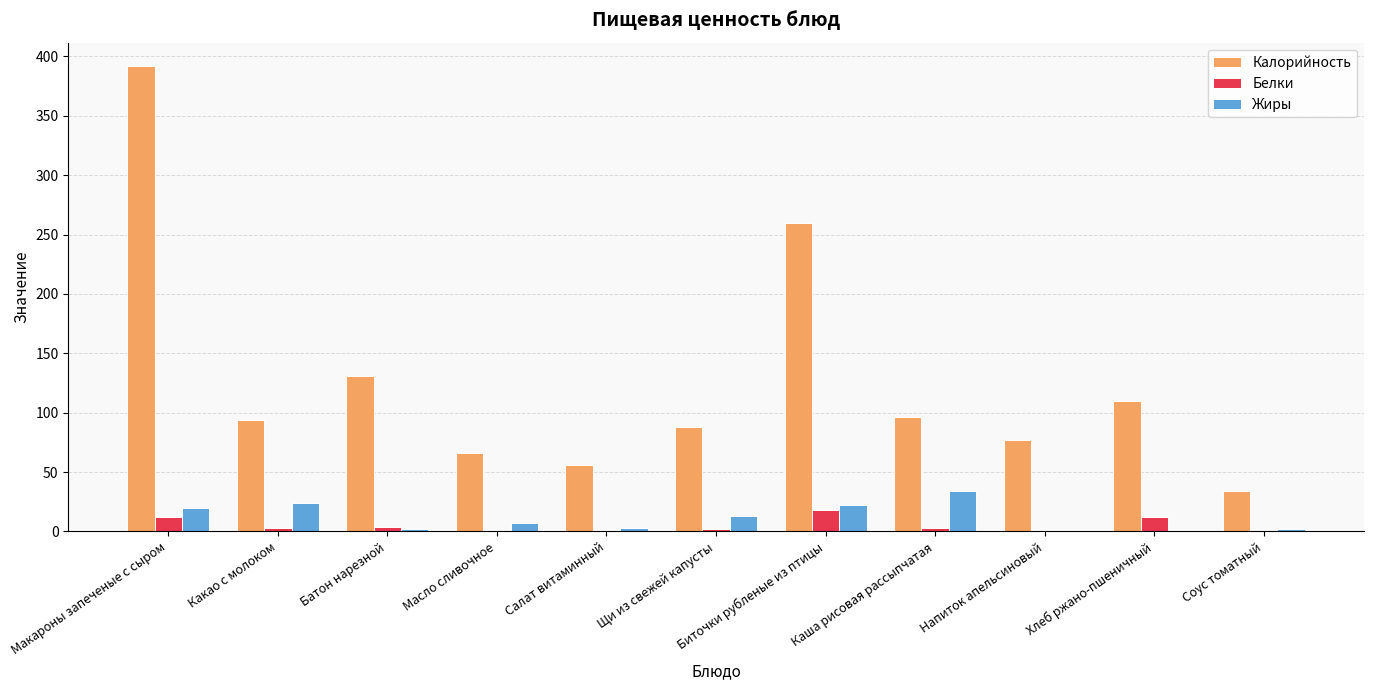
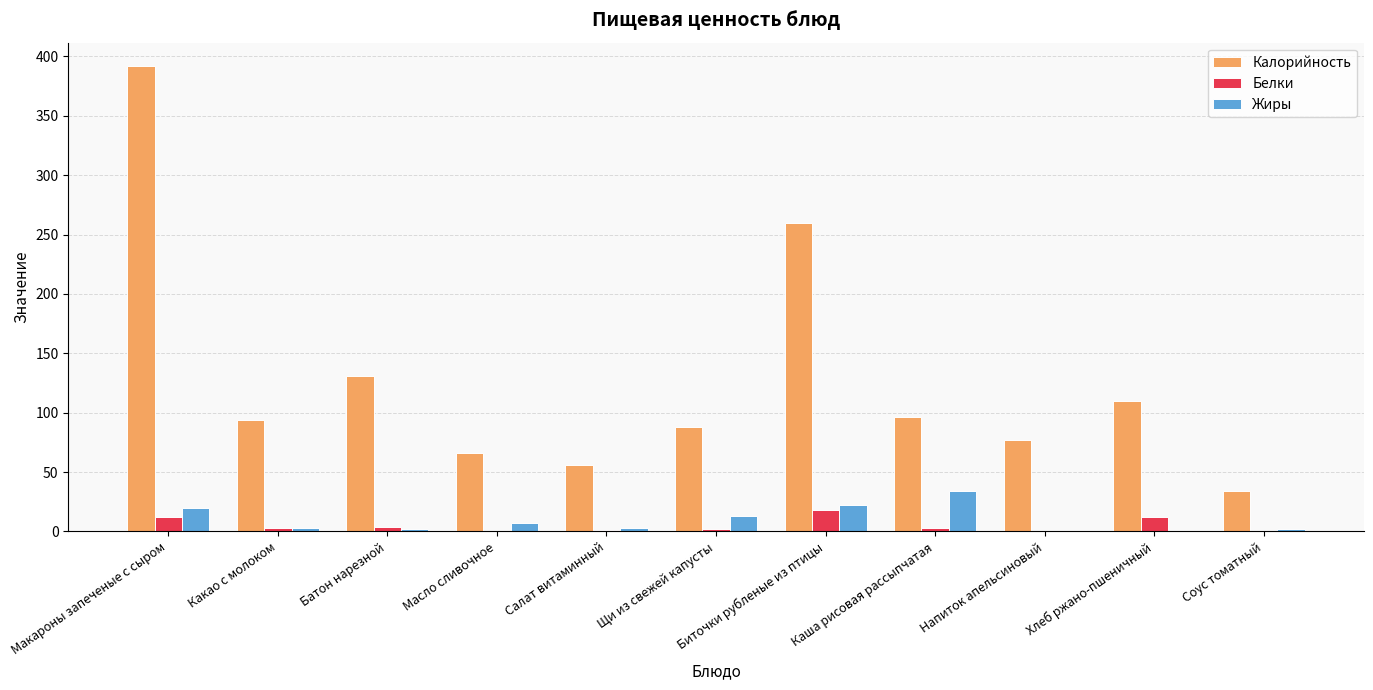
Жиры, Какао с молоком: 24 -> 3
